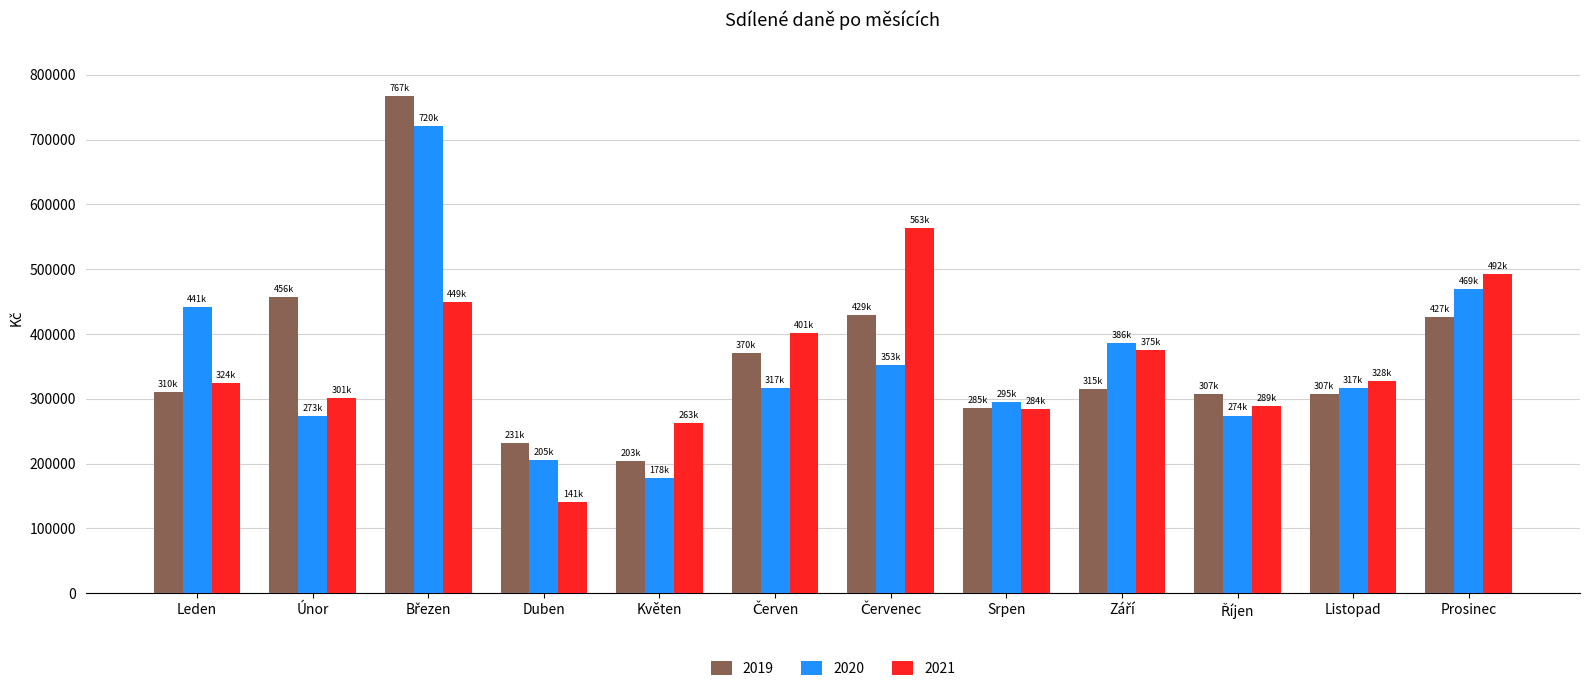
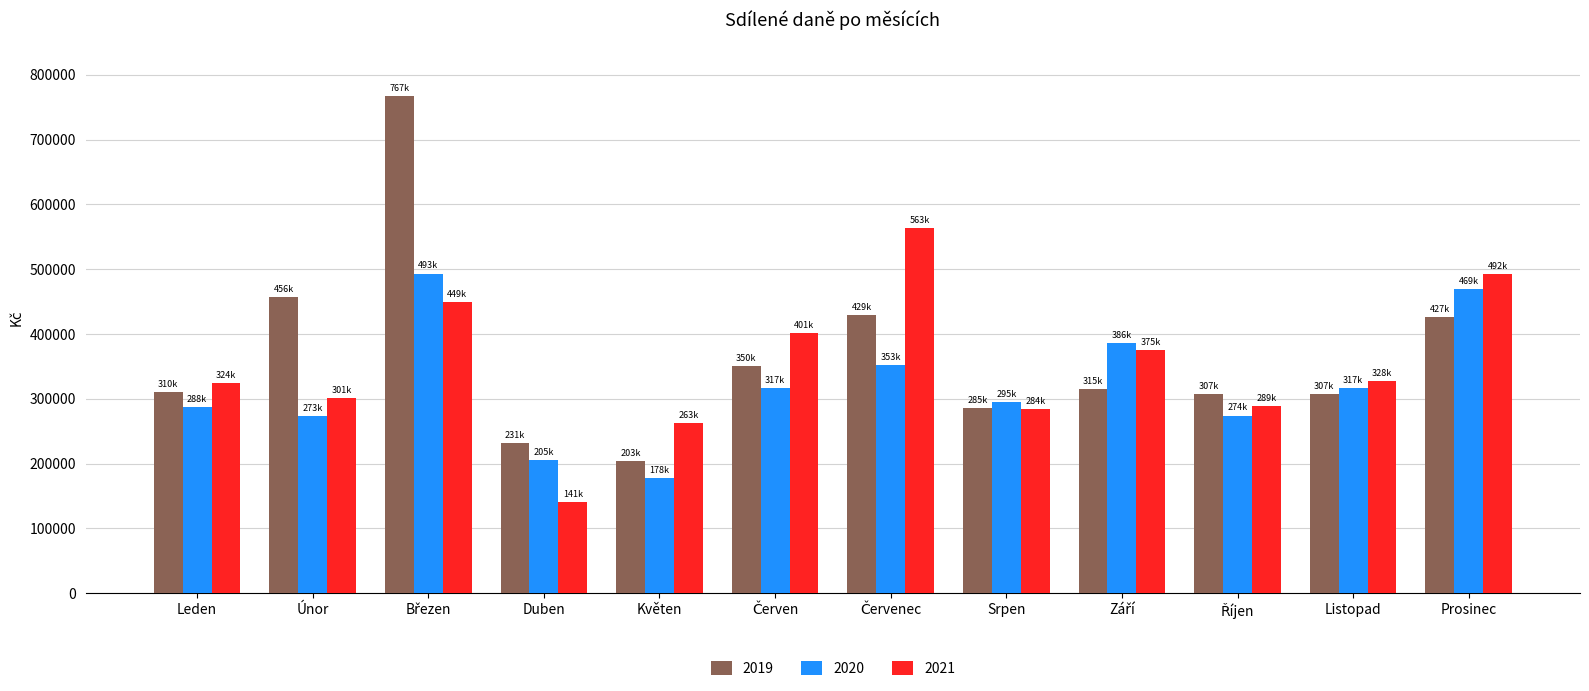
2020, Leden: 441k -> 288k
2020, Březen: 720k -> 493k
2019, Červen: 370k -> 350k
